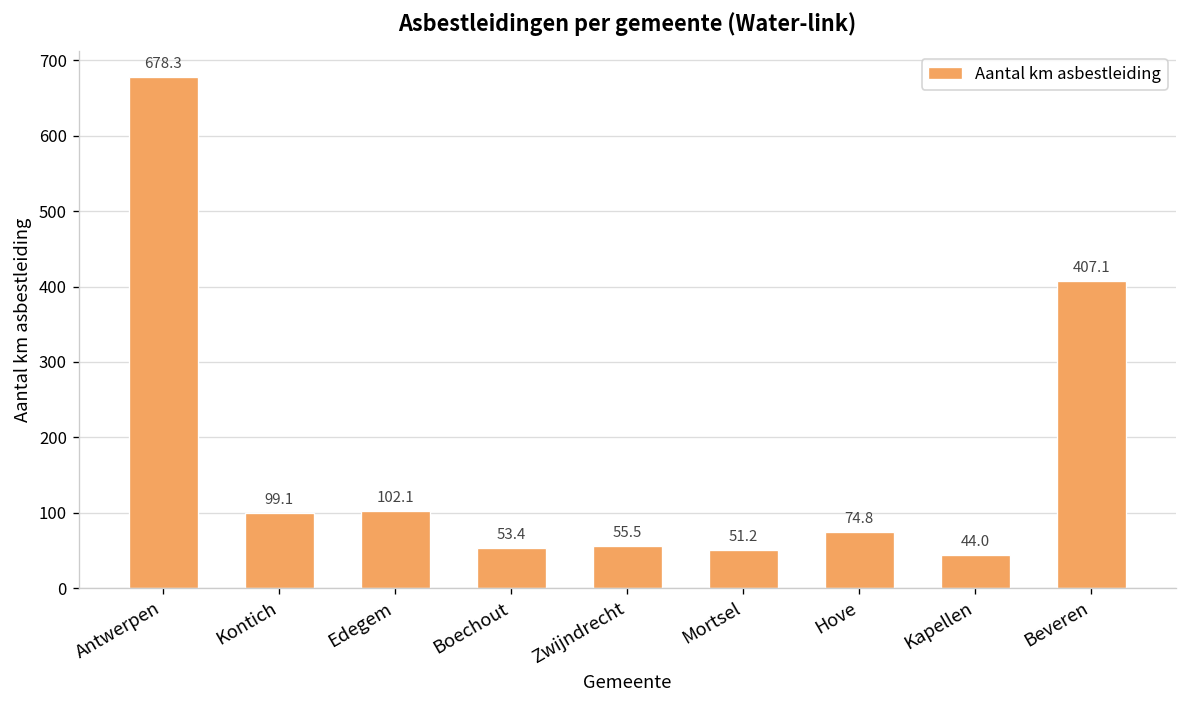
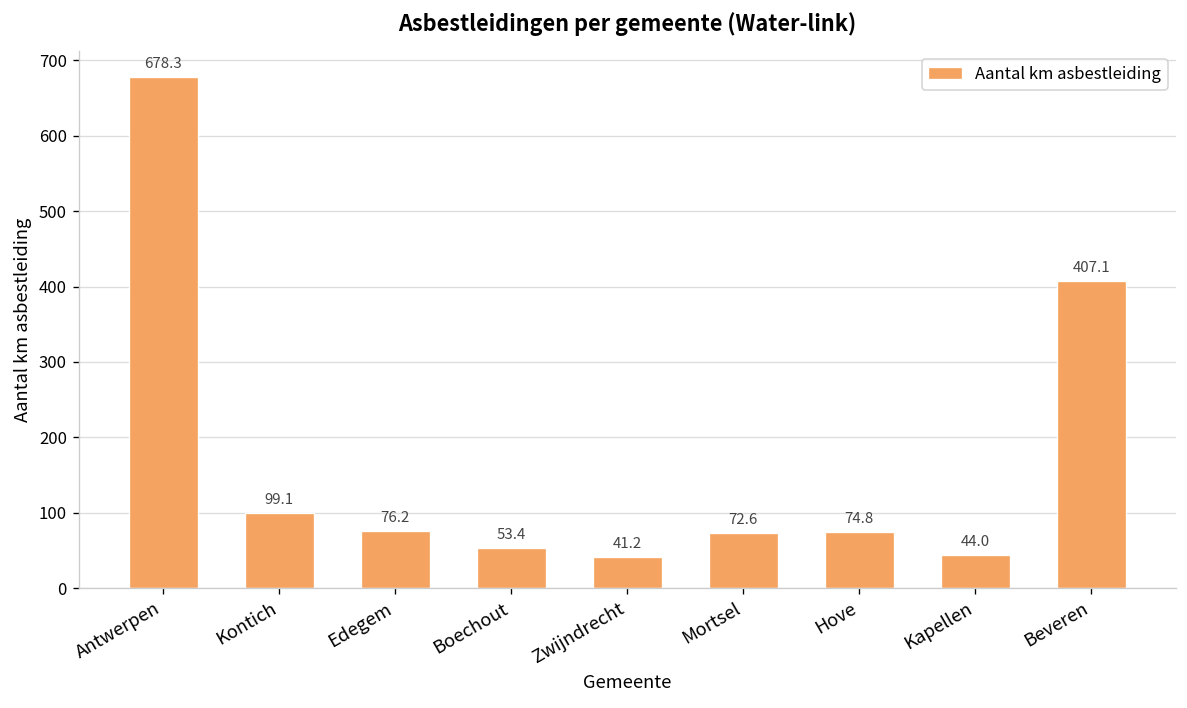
Edegem: 102.1 -> 76.2
Zwijndrecht: 55.5 -> 41.2
Mortsel: 51.2 -> 72.6
